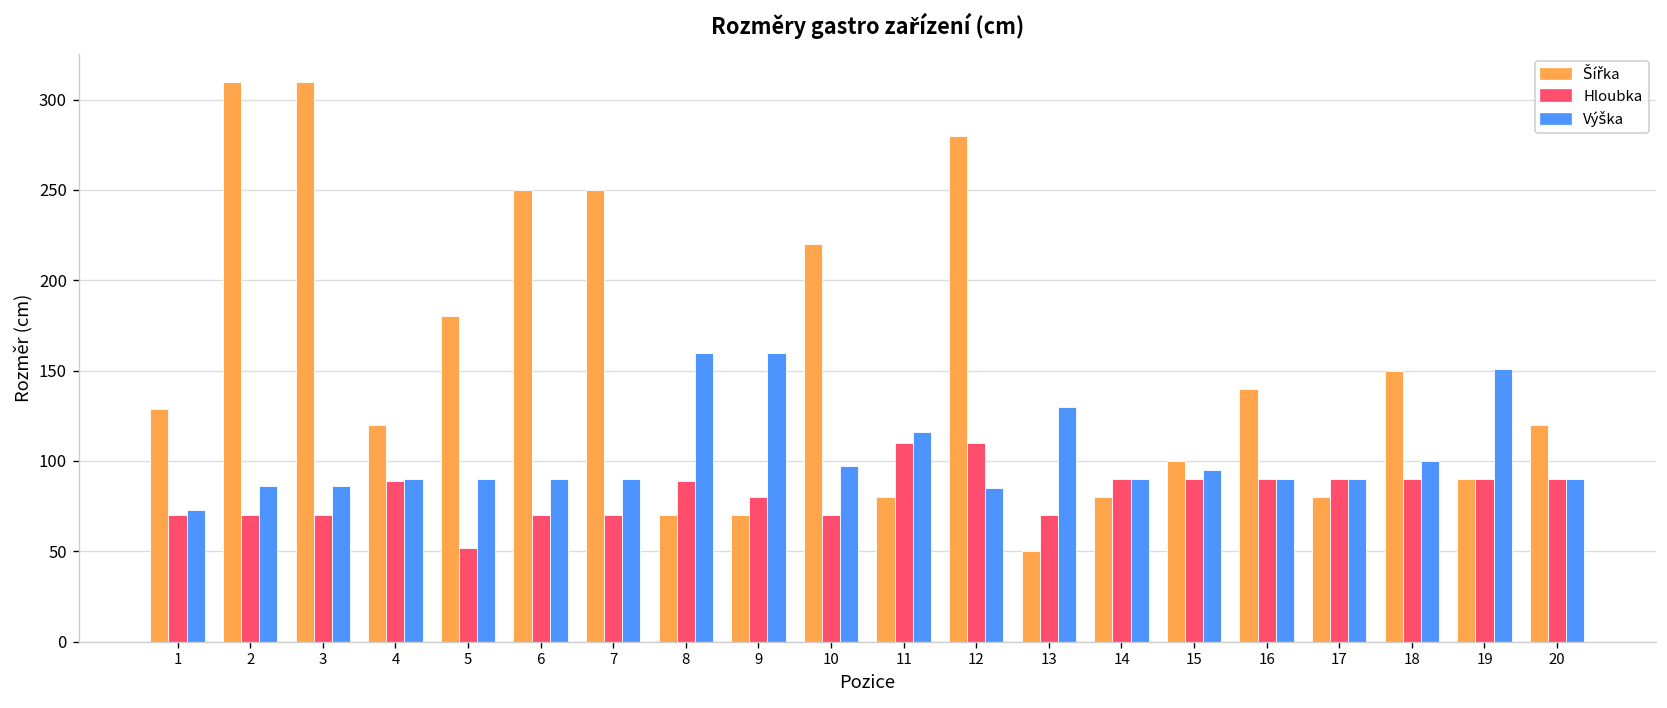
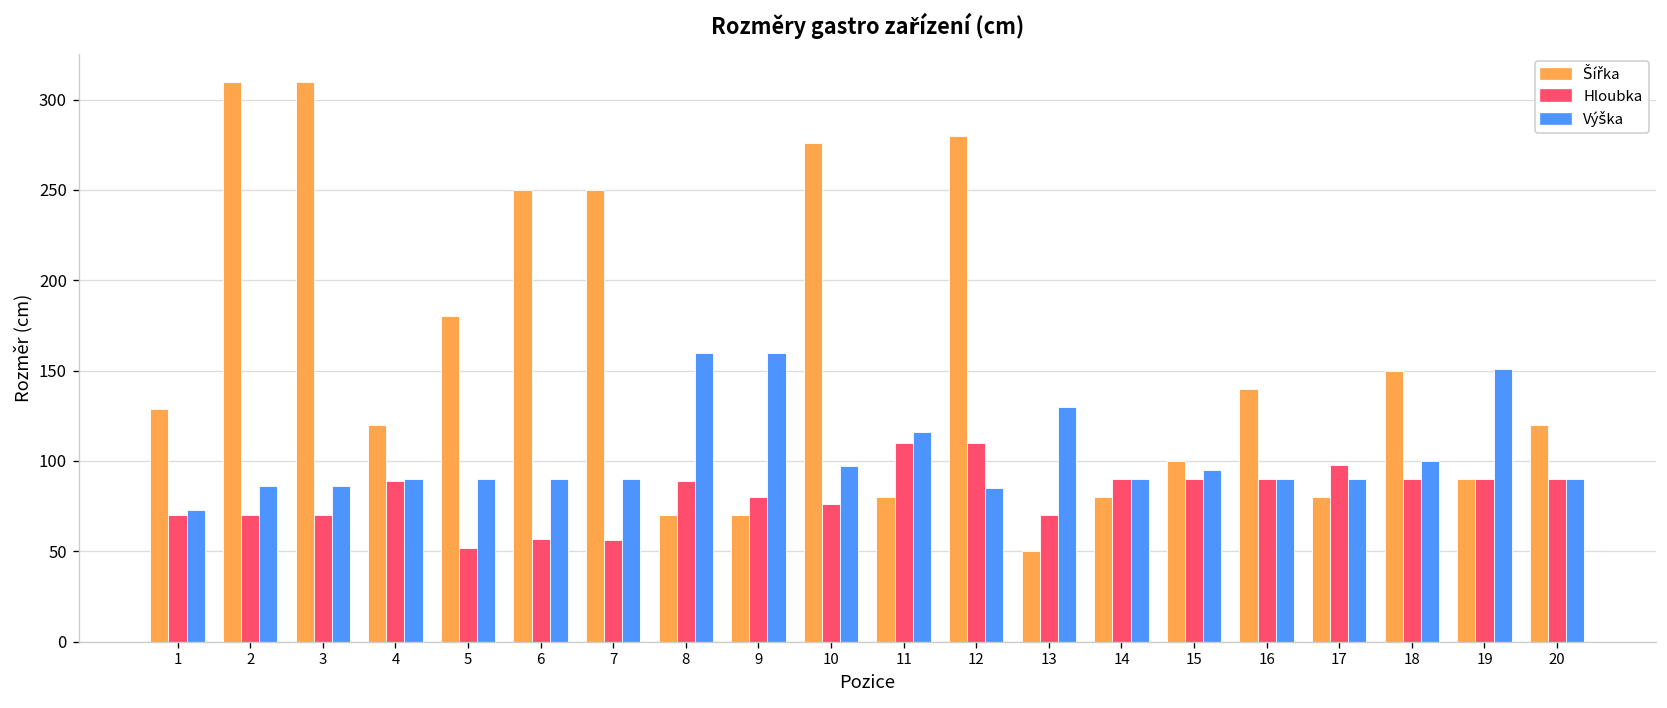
Hloubka, 6: 70 -> 57
Hloubka, 7: 70 -> 56
Šířka, 10: 220 -> 276
Hloubka, 10: 70 -> 76
Hloubka, 17: 90 -> 98
